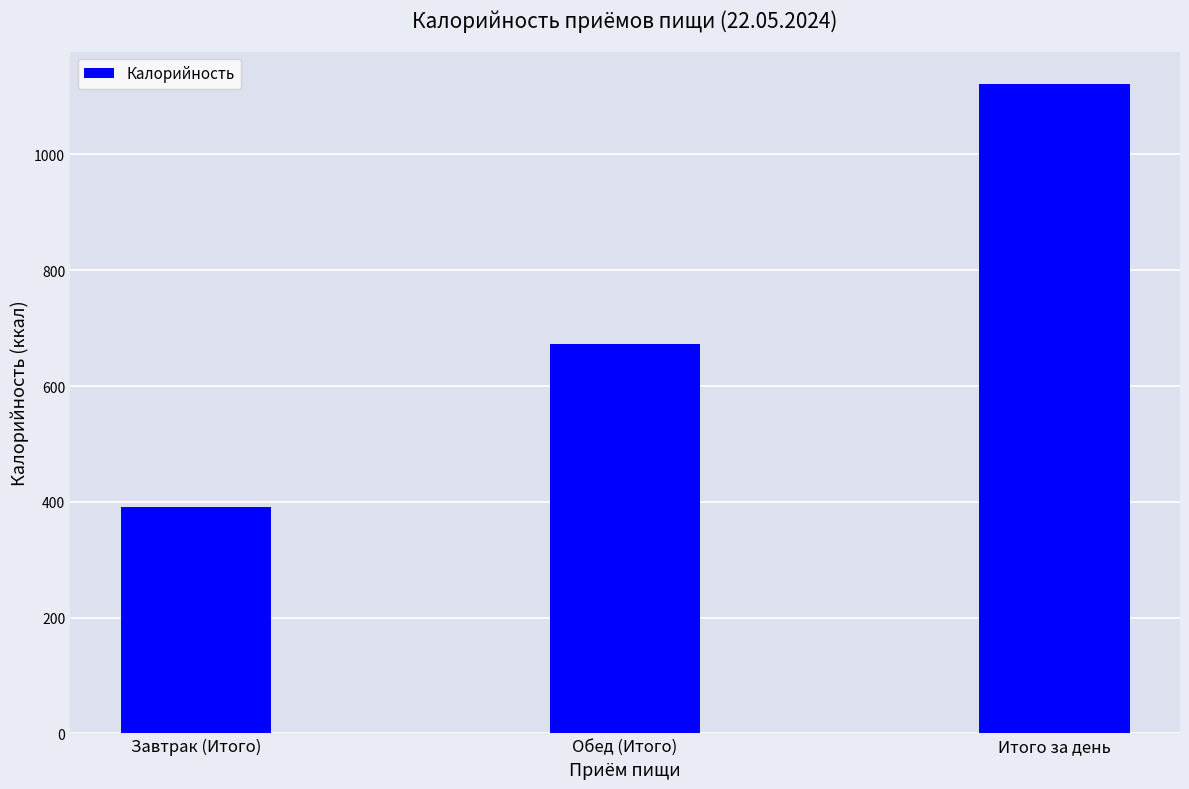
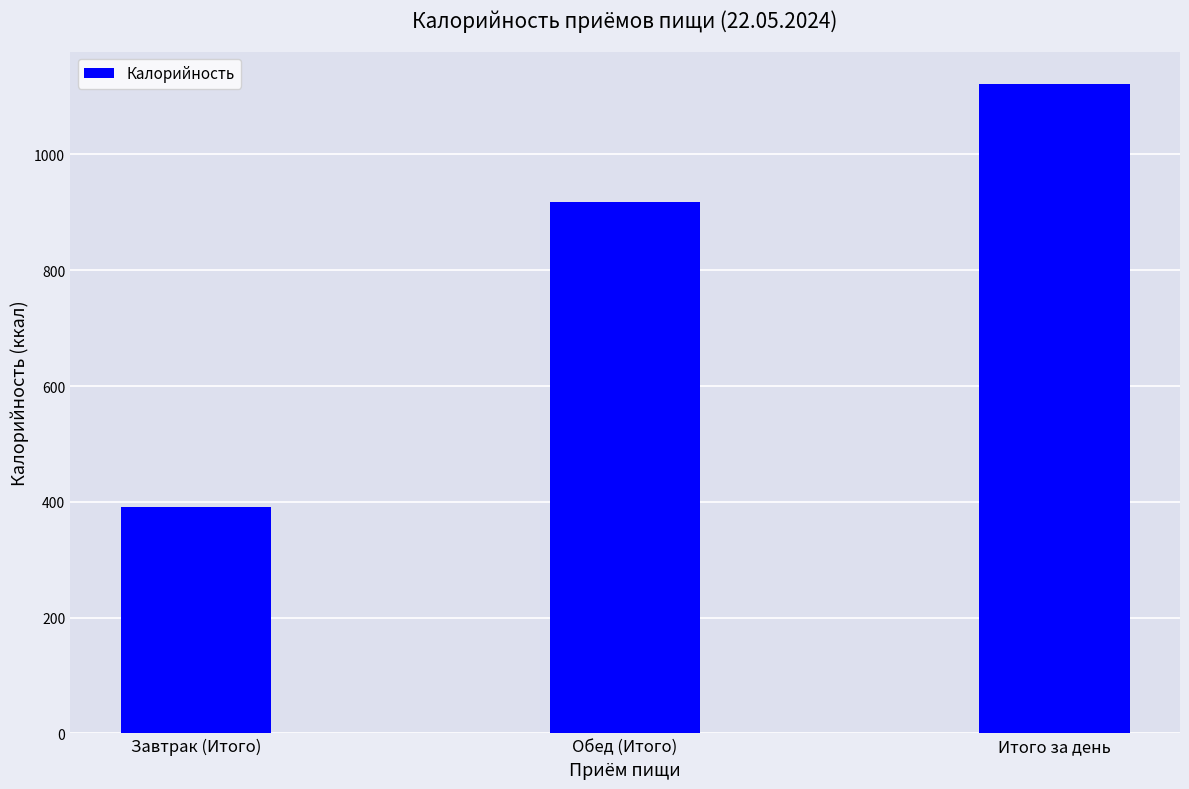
Обед (Итого): 670 -> 920
